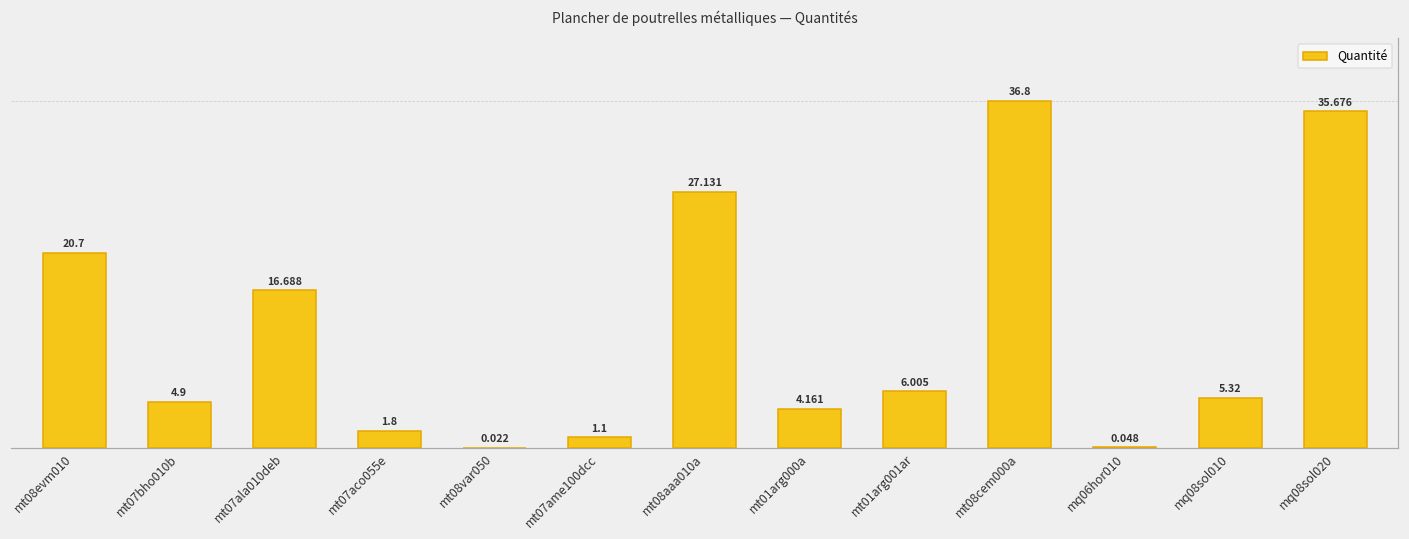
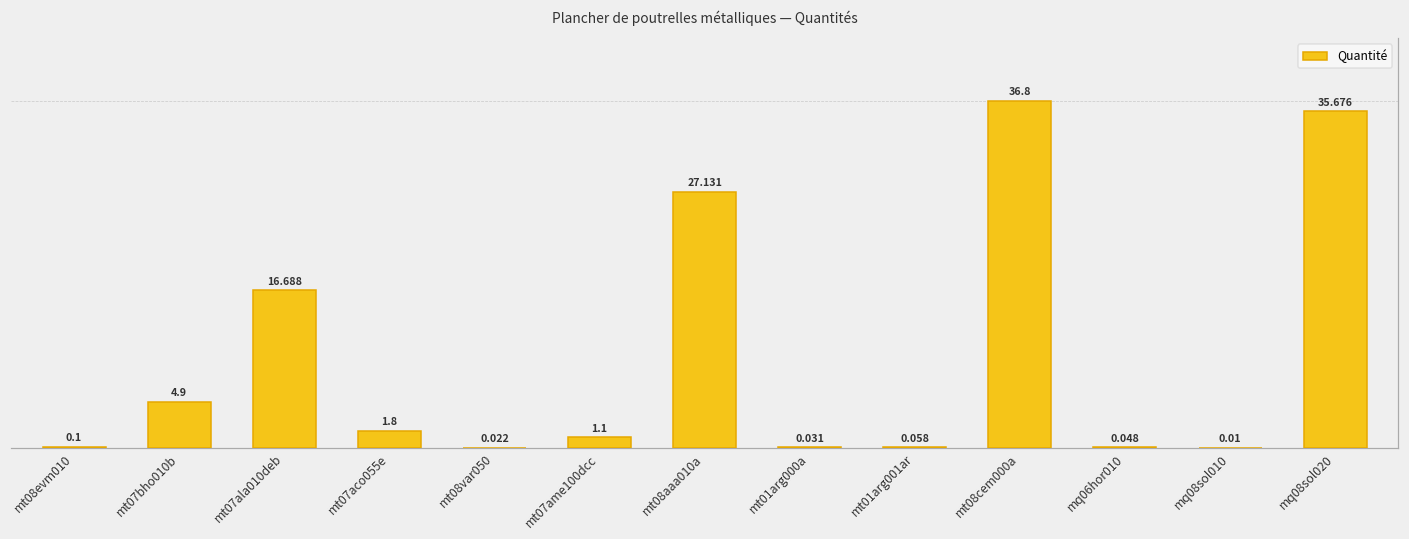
mt08evm010: 20.7 -> 0.1
mt01arg000a: 4.161 -> 0.031
mt01arg001ar: 6.005 -> 0.058
mq08sol010: 5.32 -> 0.01
